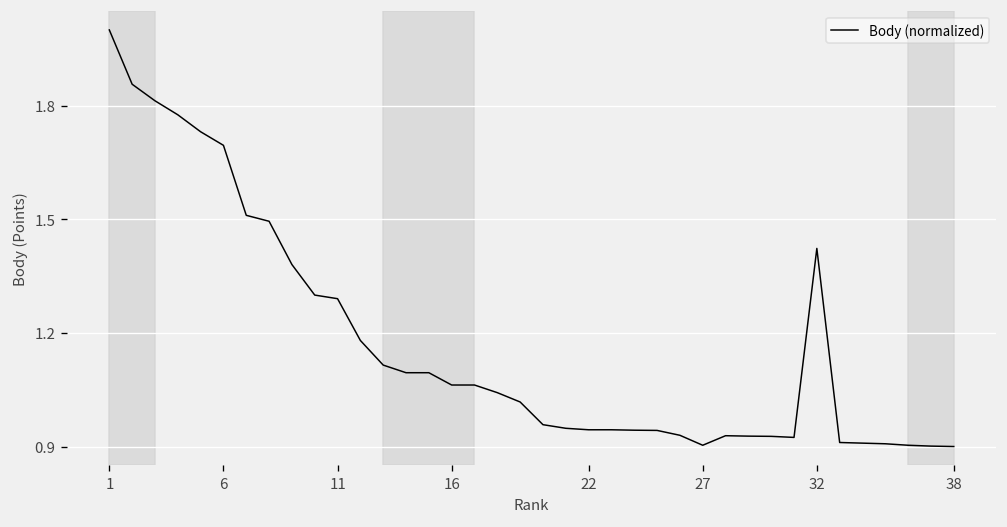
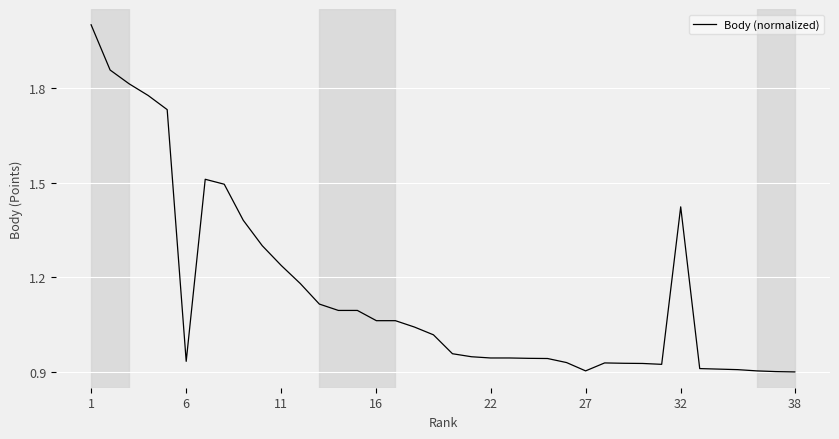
6: 1.70 -> 0.93
11: 1.29 -> 1.24
